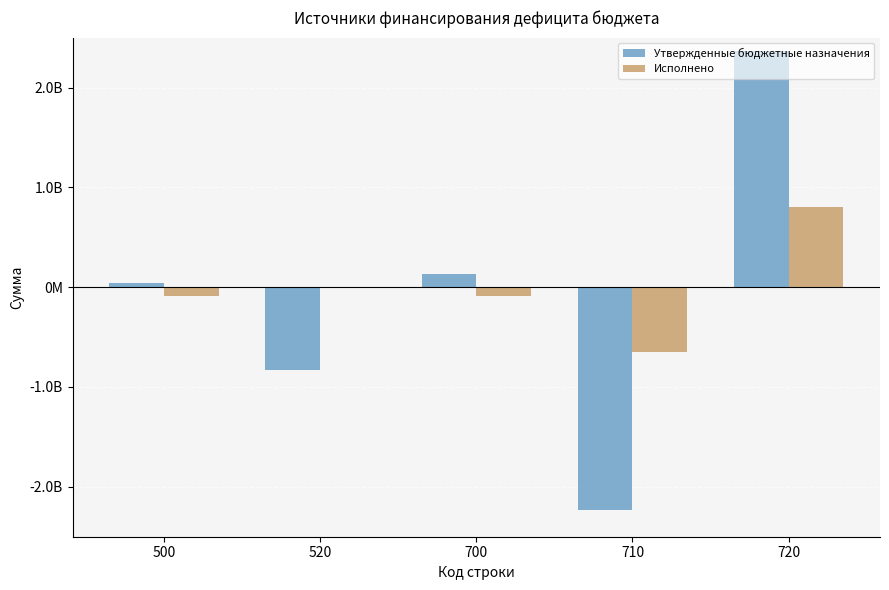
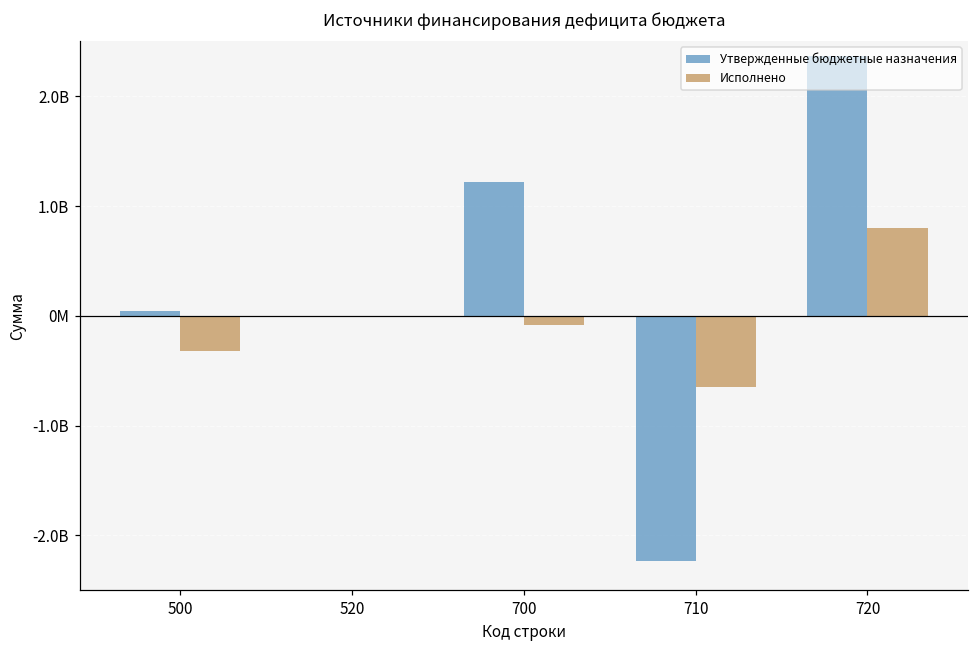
Исполнено, 500: -100000000 -> -300000000
Утвержденные бюджетные назначения, 520: -800000000 -> 0
Утвержденные бюджетные назначения, 700: 100000000 -> 1200000000
